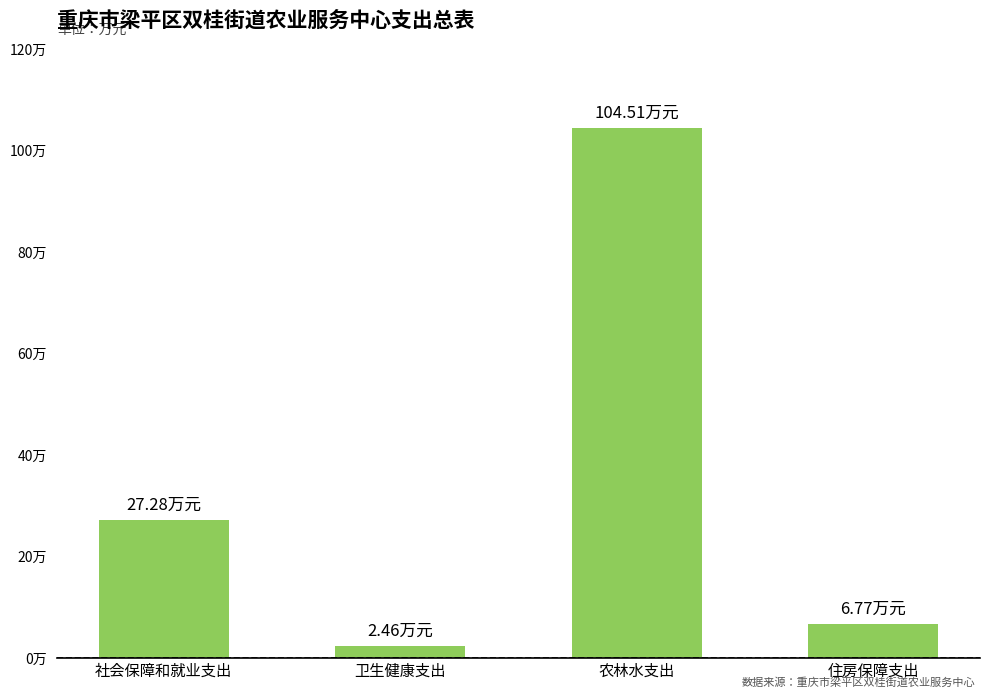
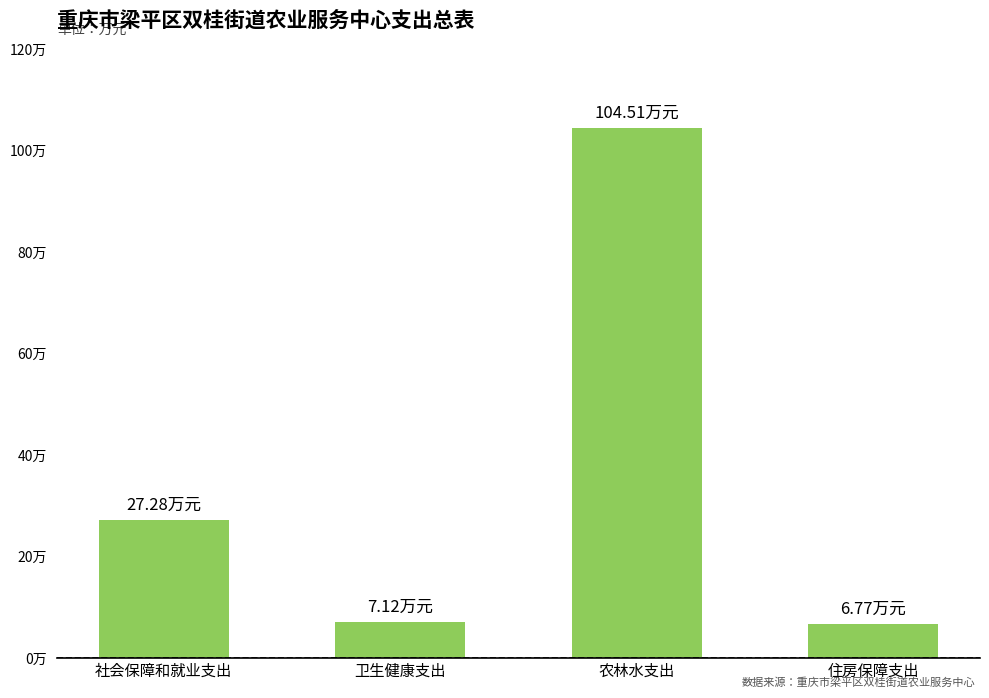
卫生健康支出: 2.46 -> 7.12
